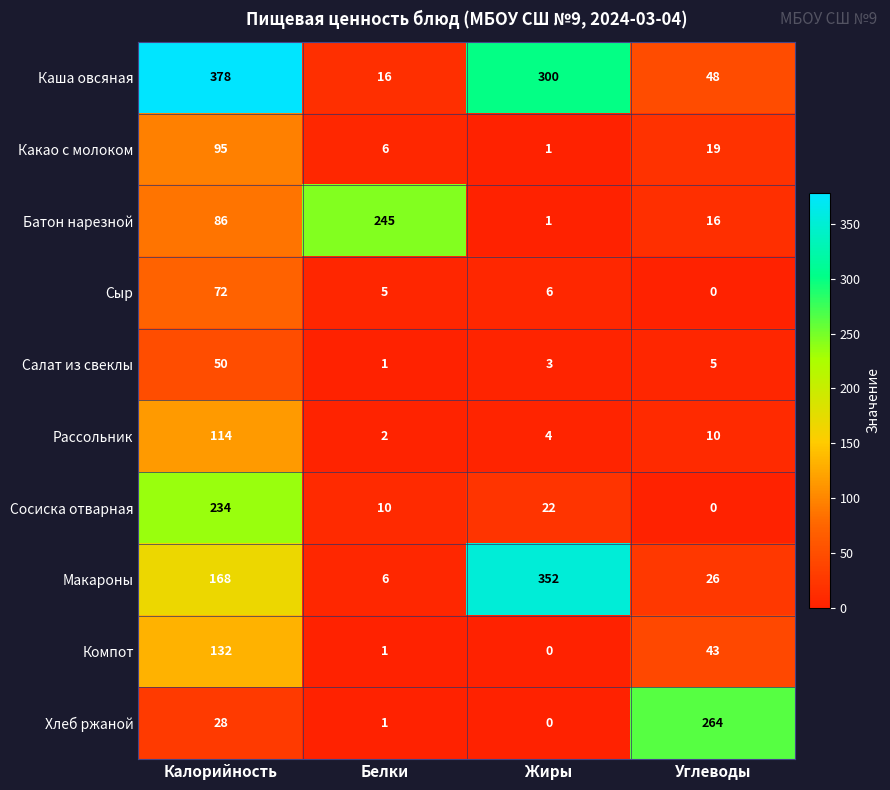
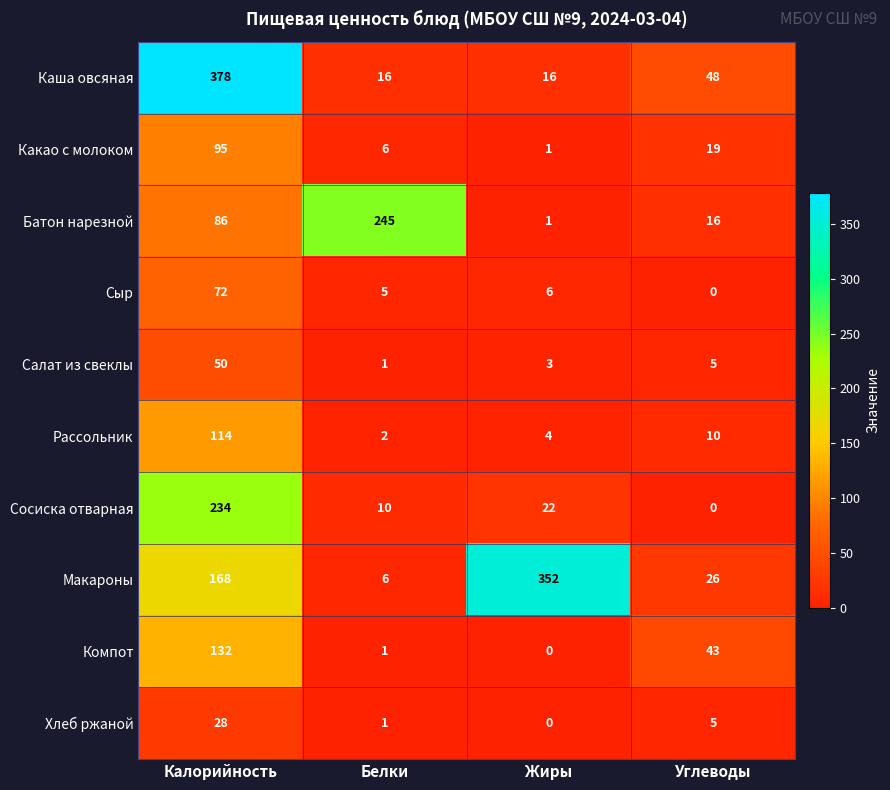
Каша овсяная, Жиры: 300 -> 16
Хлеб ржаной, Углеводы: 264 -> 5
